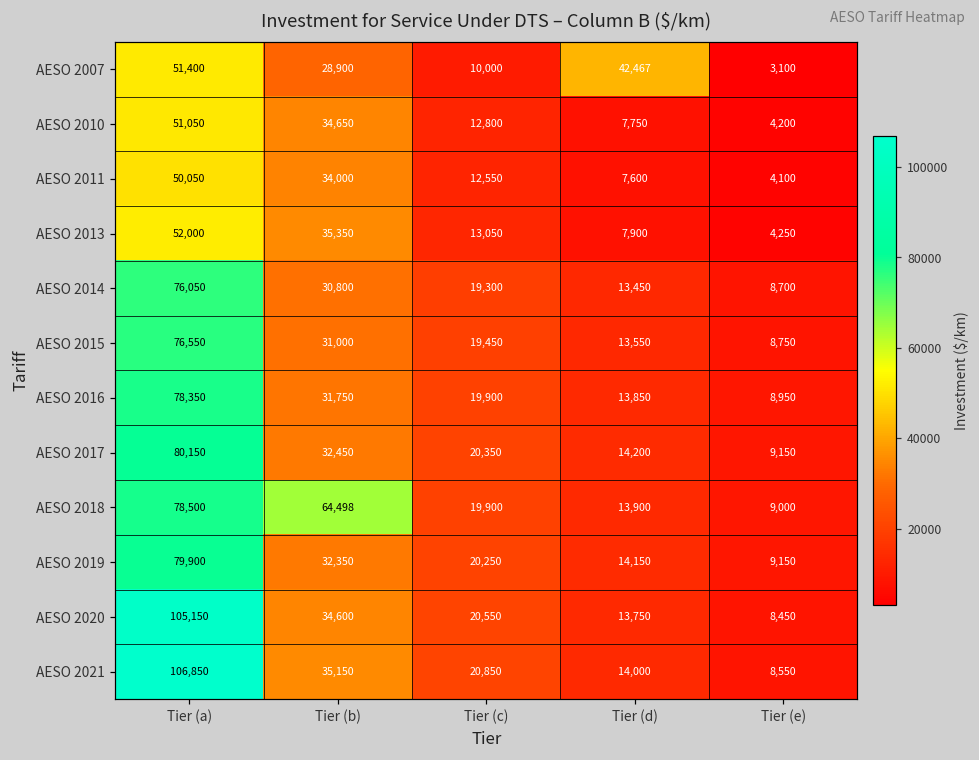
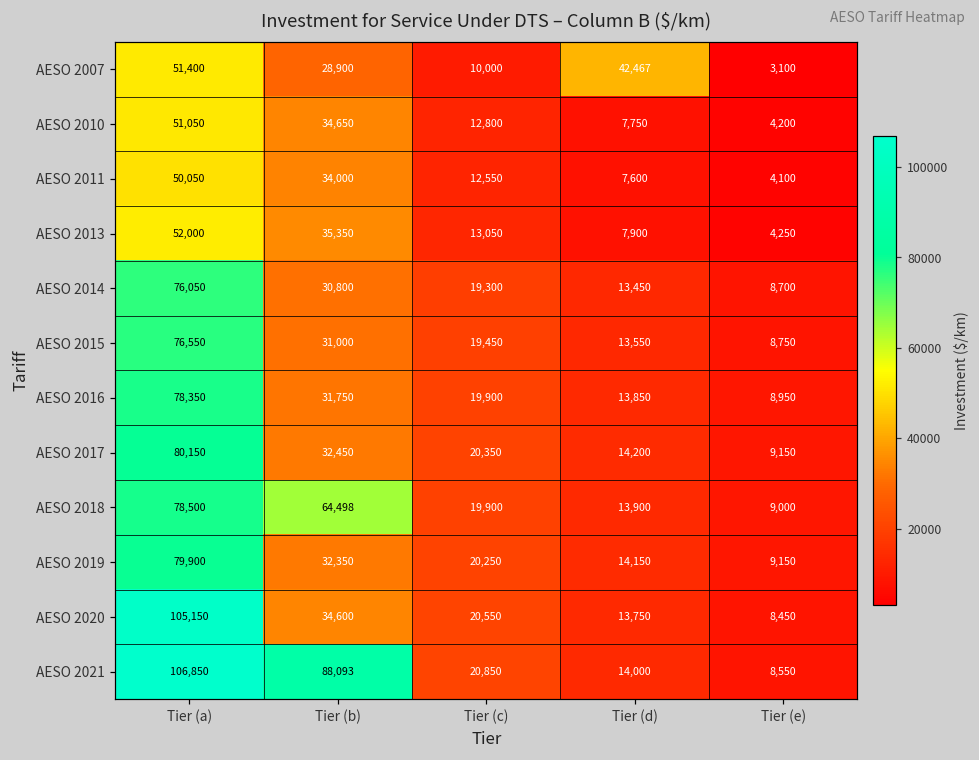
AESO 2021, Tier (b): 35,150 -> 88,093
